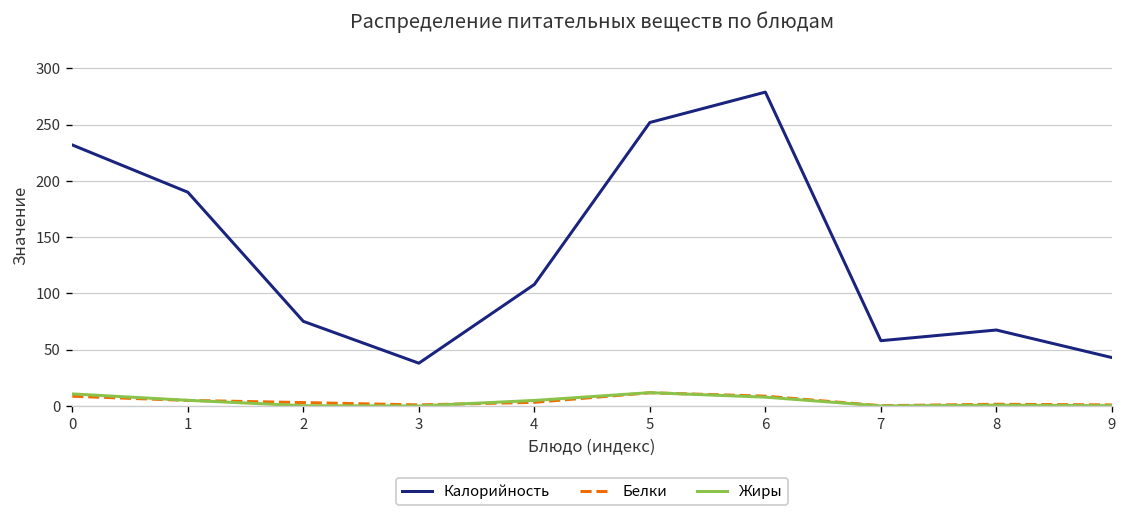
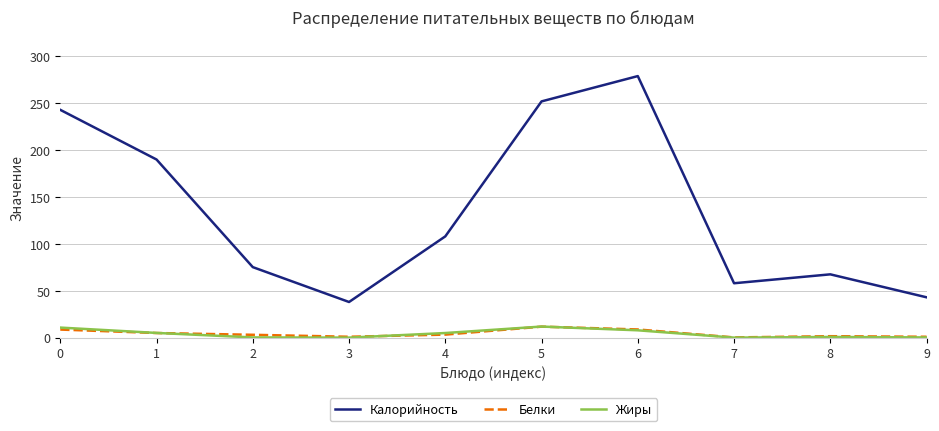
Калорийность, 0: 230 -> 240
